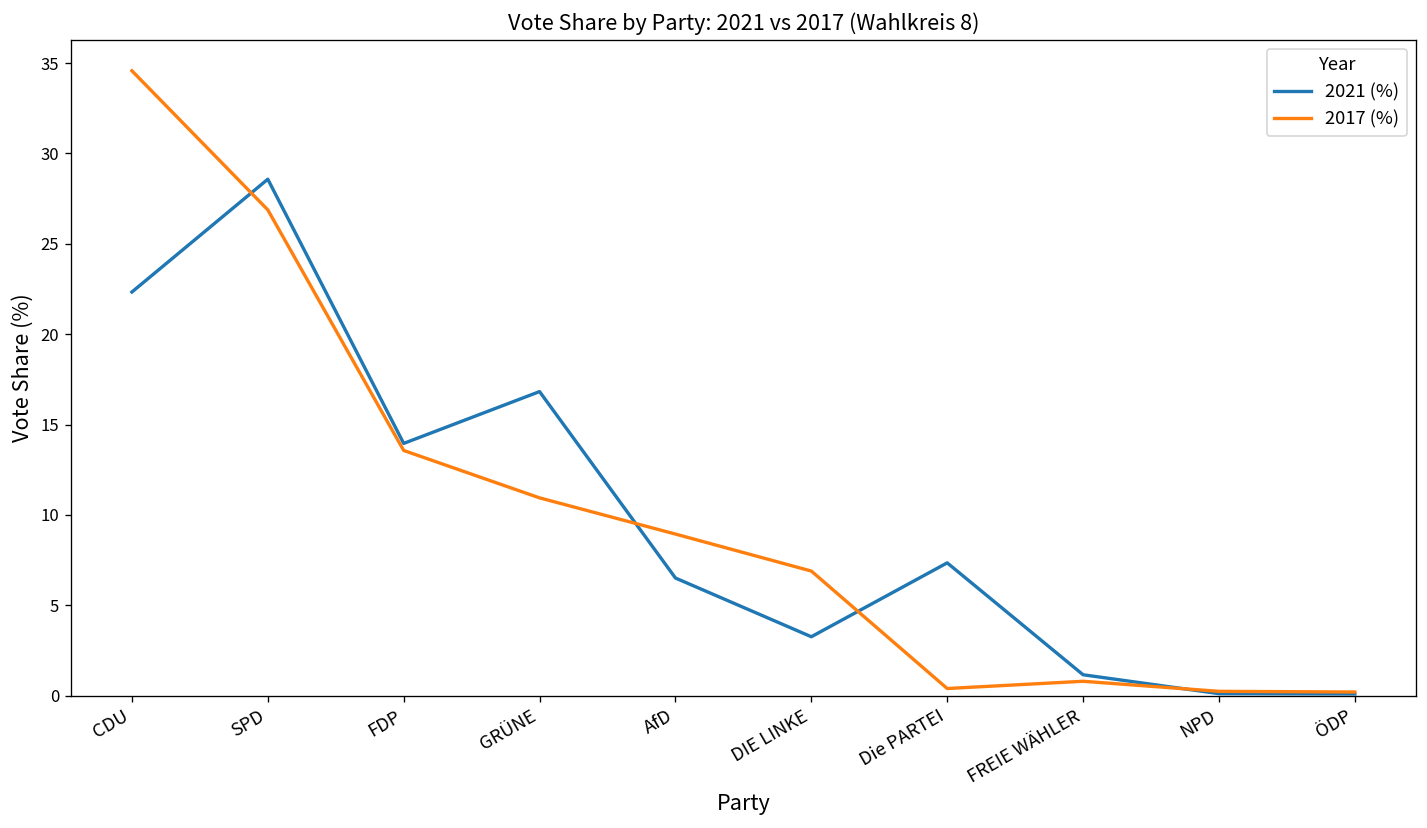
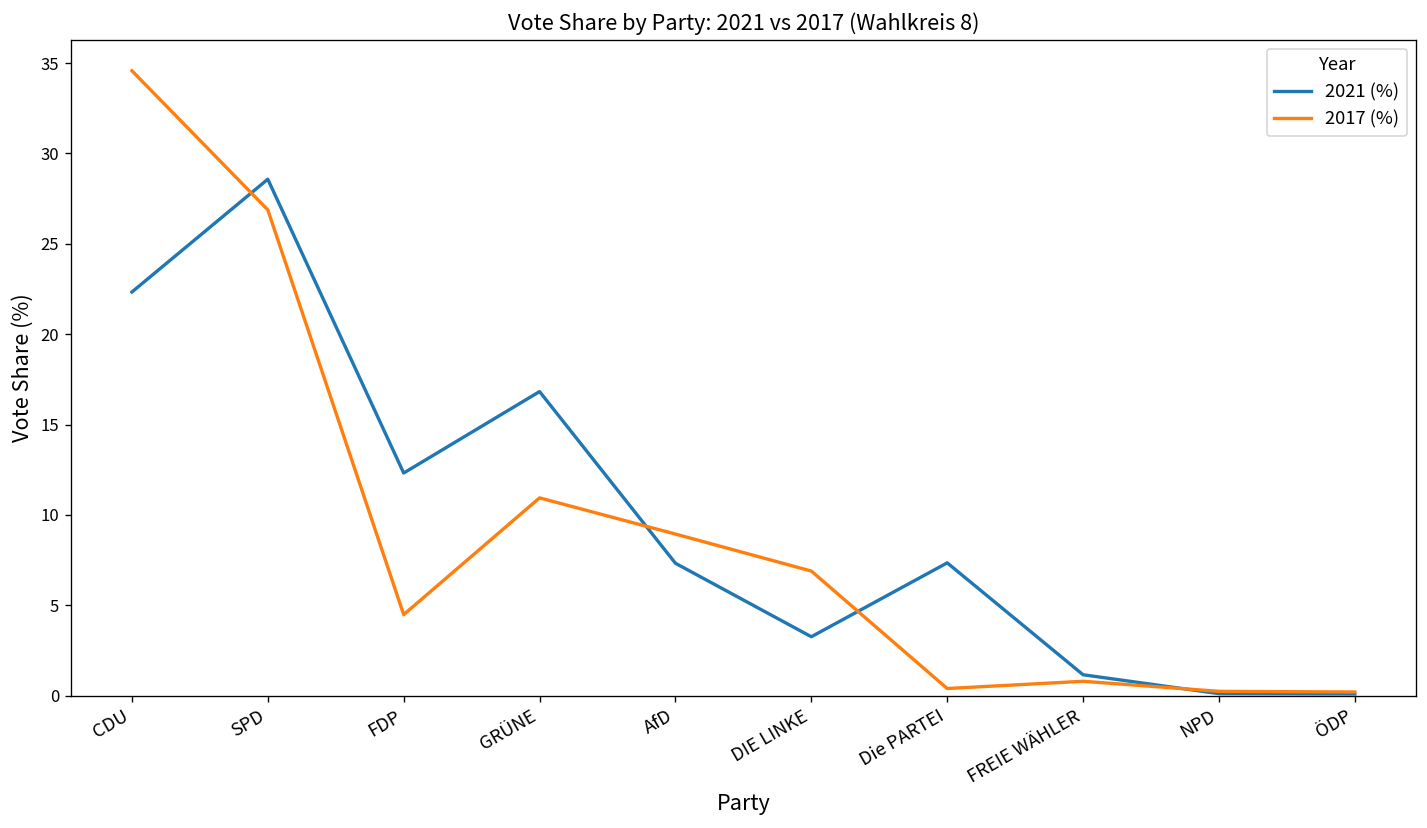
2021 (%), FDP: 14.0 -> 12.3
2017 (%), FDP: 13.6 -> 4.5
2021 (%), AfD: 6.5 -> 7.3
